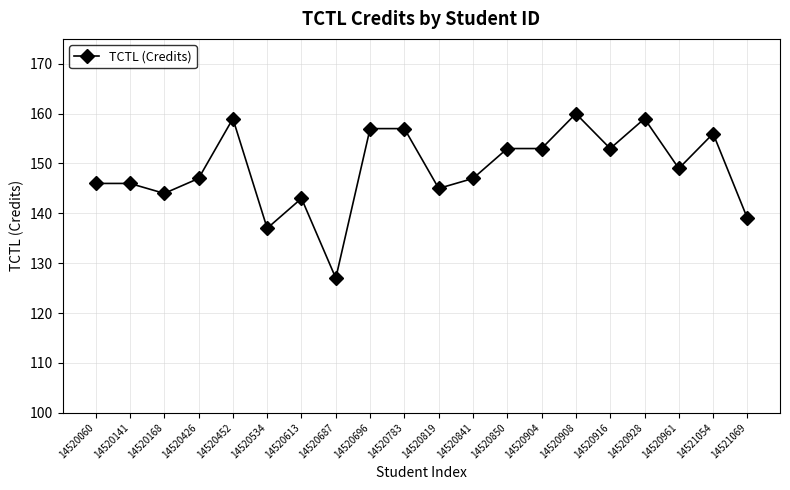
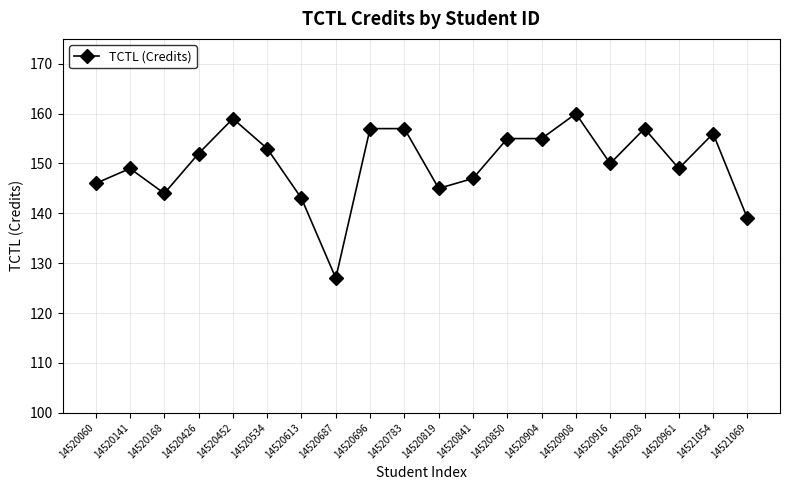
14520141: 146 -> 149
14520426: 147 -> 152
14520534: 137 -> 153
14520850: 153 -> 155
14520904: 153 -> 155
14520916: 153 -> 150
14520928: 159 -> 157
